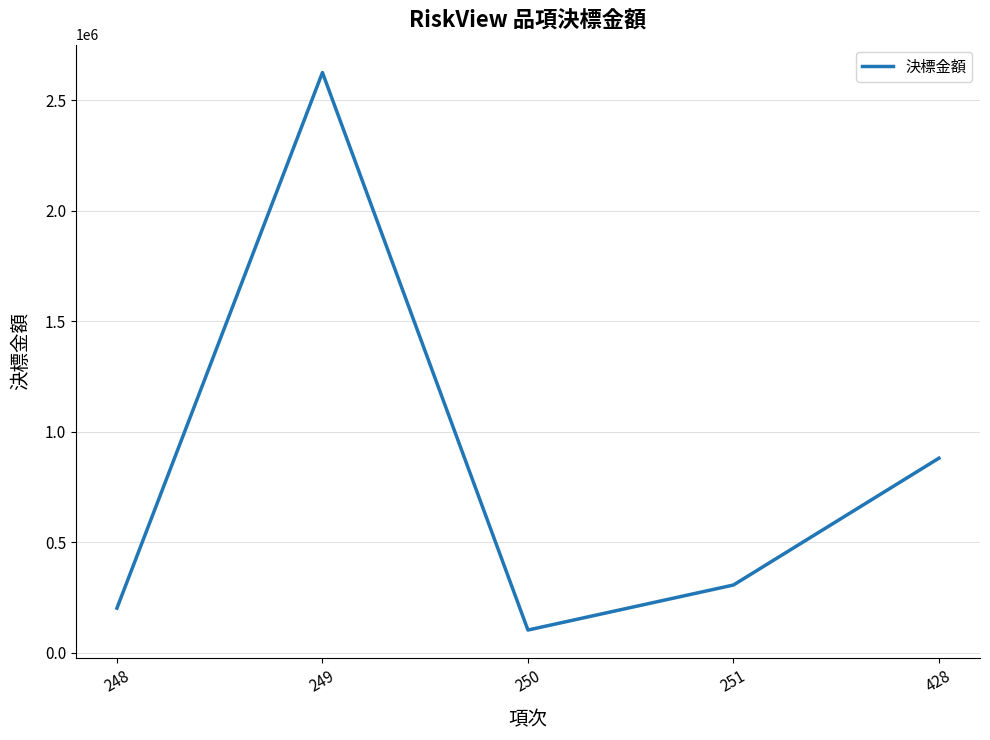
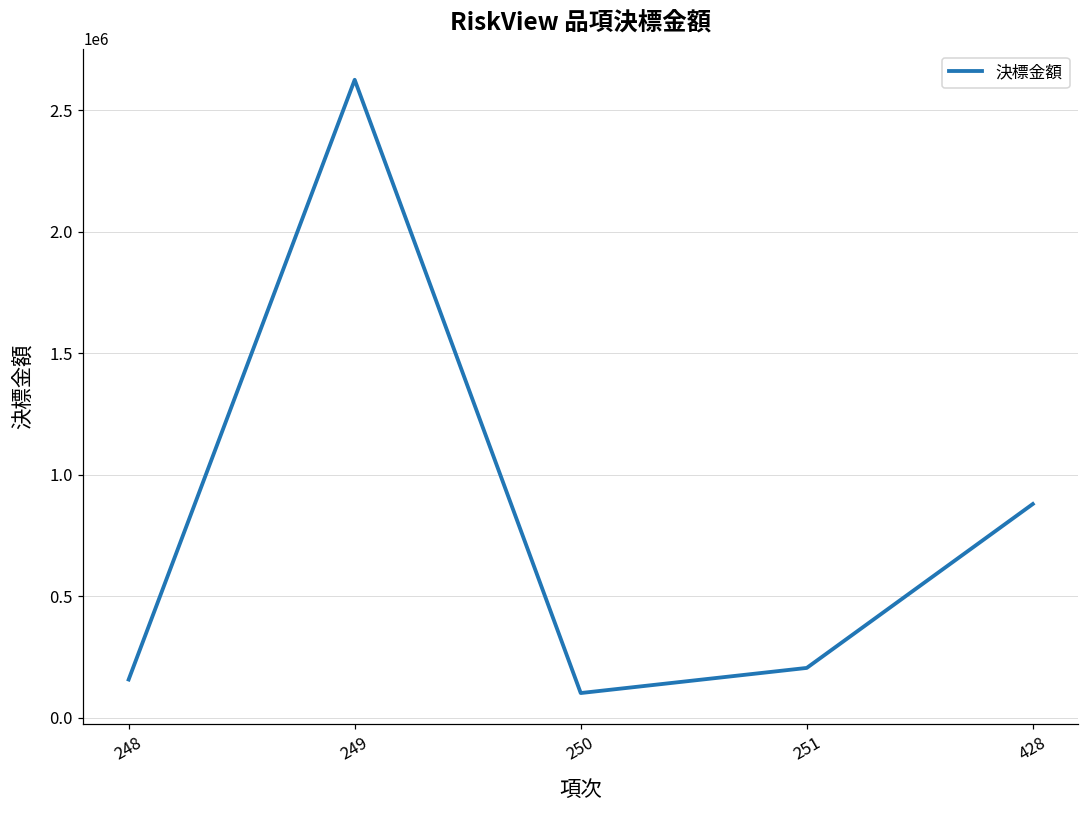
248: 200000 -> 160000
251: 310000 -> 210000
